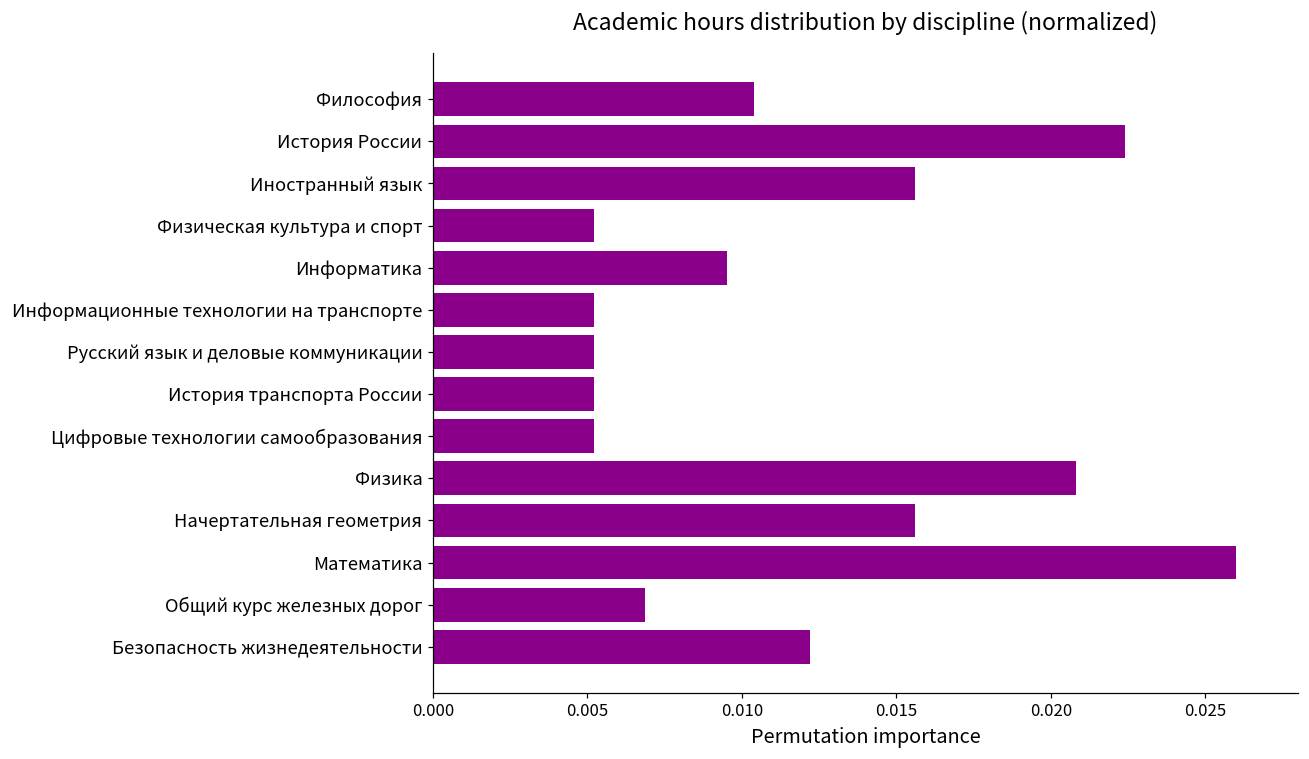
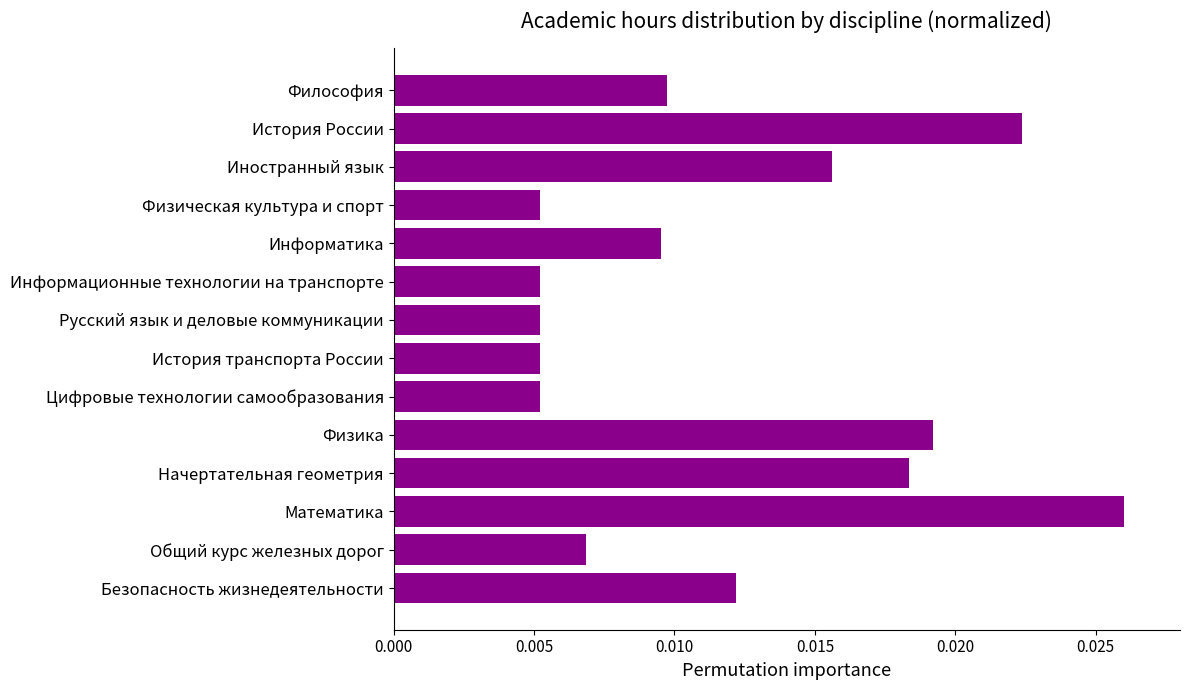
Философия: 0.0104 -> 0.0098
Физика: 0.0208 -> 0.0192
Начертательная геометрия: 0.0156 -> 0.0183
